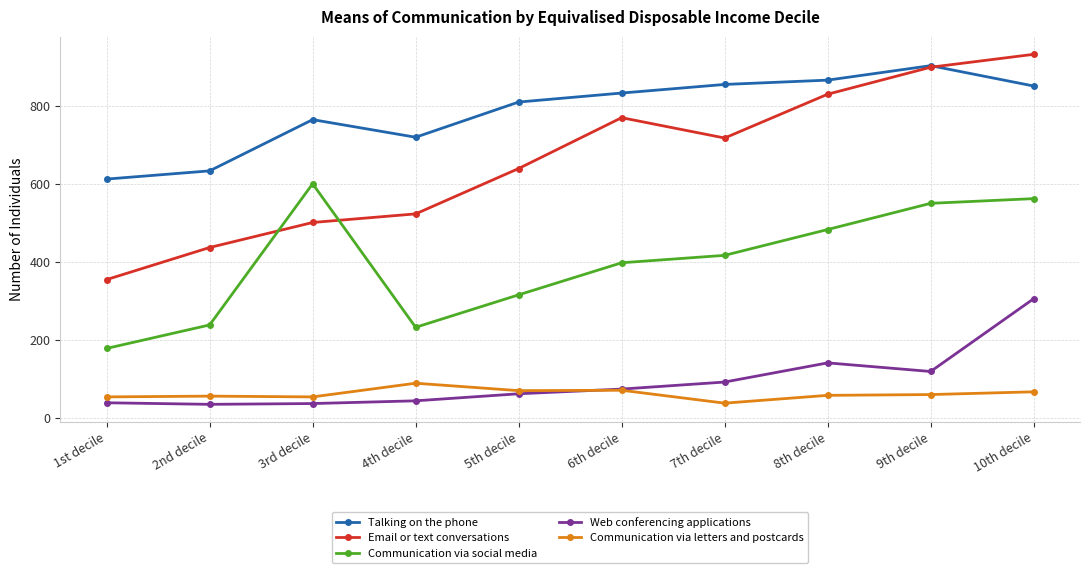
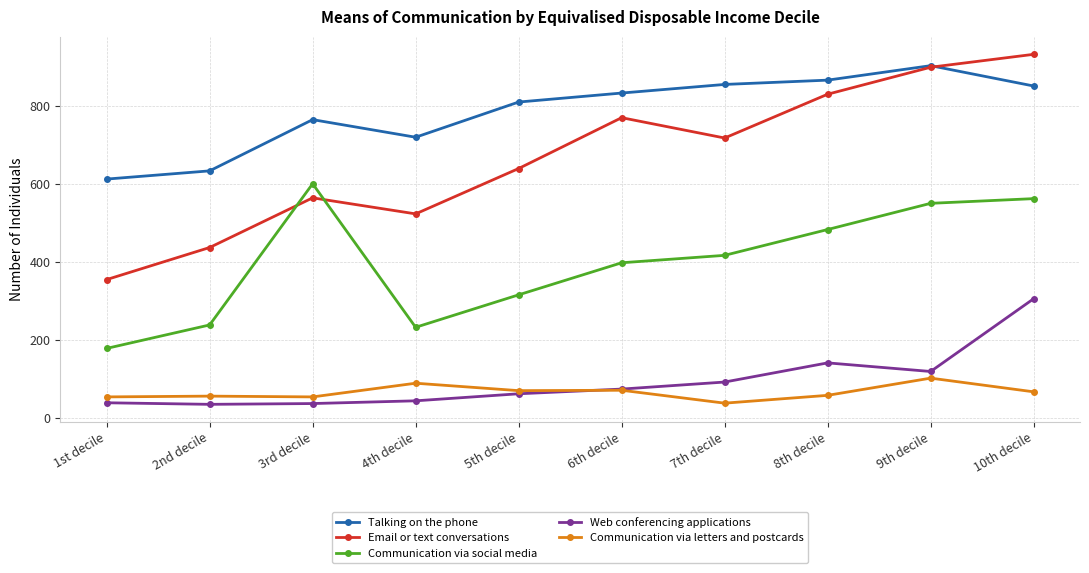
Email or text conversations, 3rd decile: 500 -> 560
Communication via letters and postcards, 9th decile: 60 -> 100
